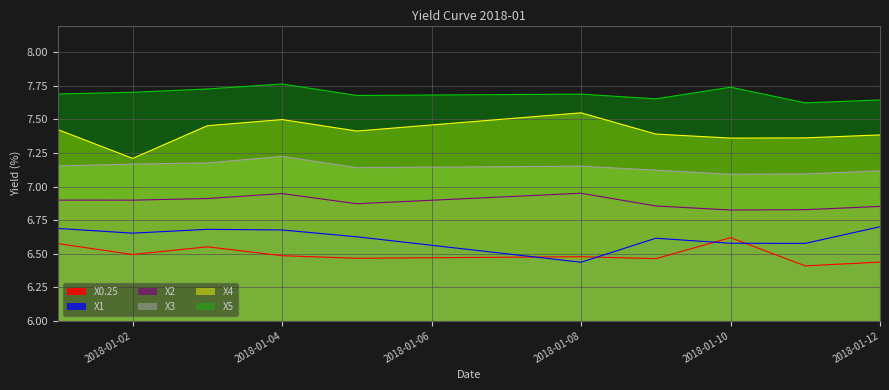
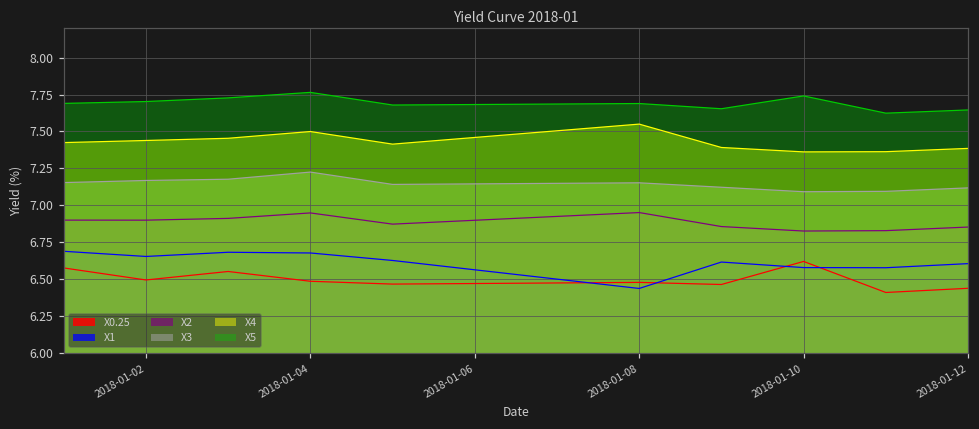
X4, 2018-01-02: 7.21 -> 7.44
X1, 2018-01-12: 6.70 -> 6.60
